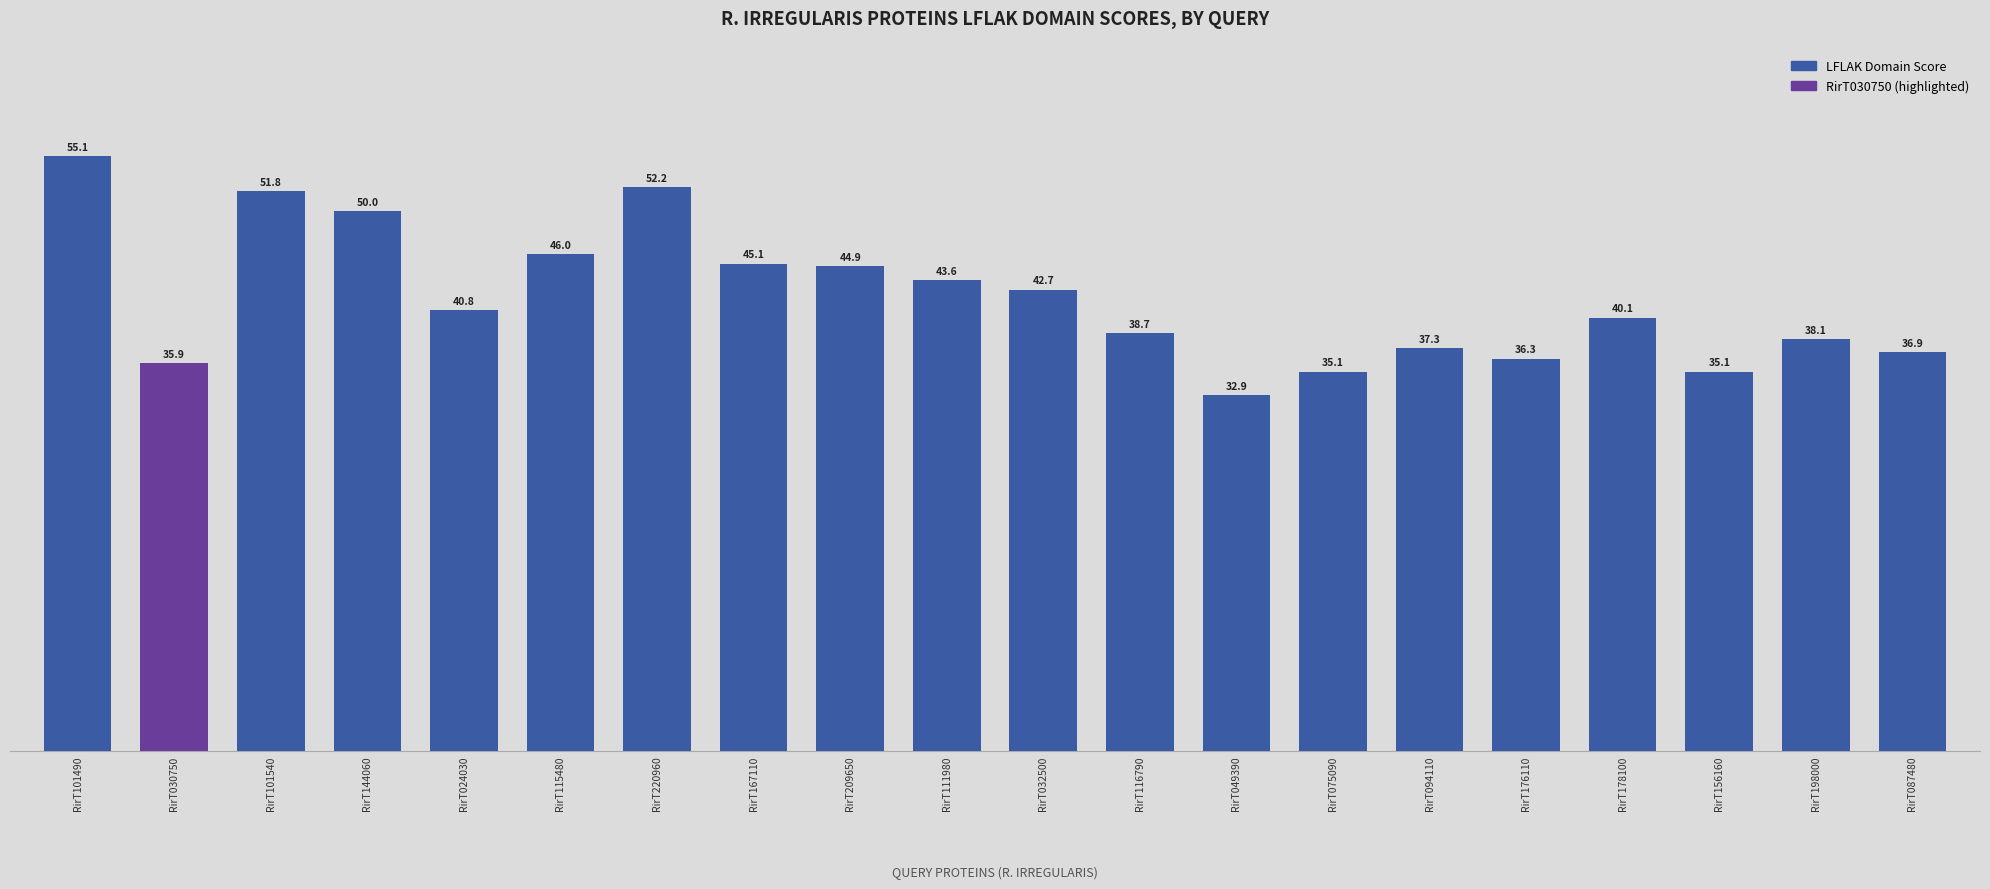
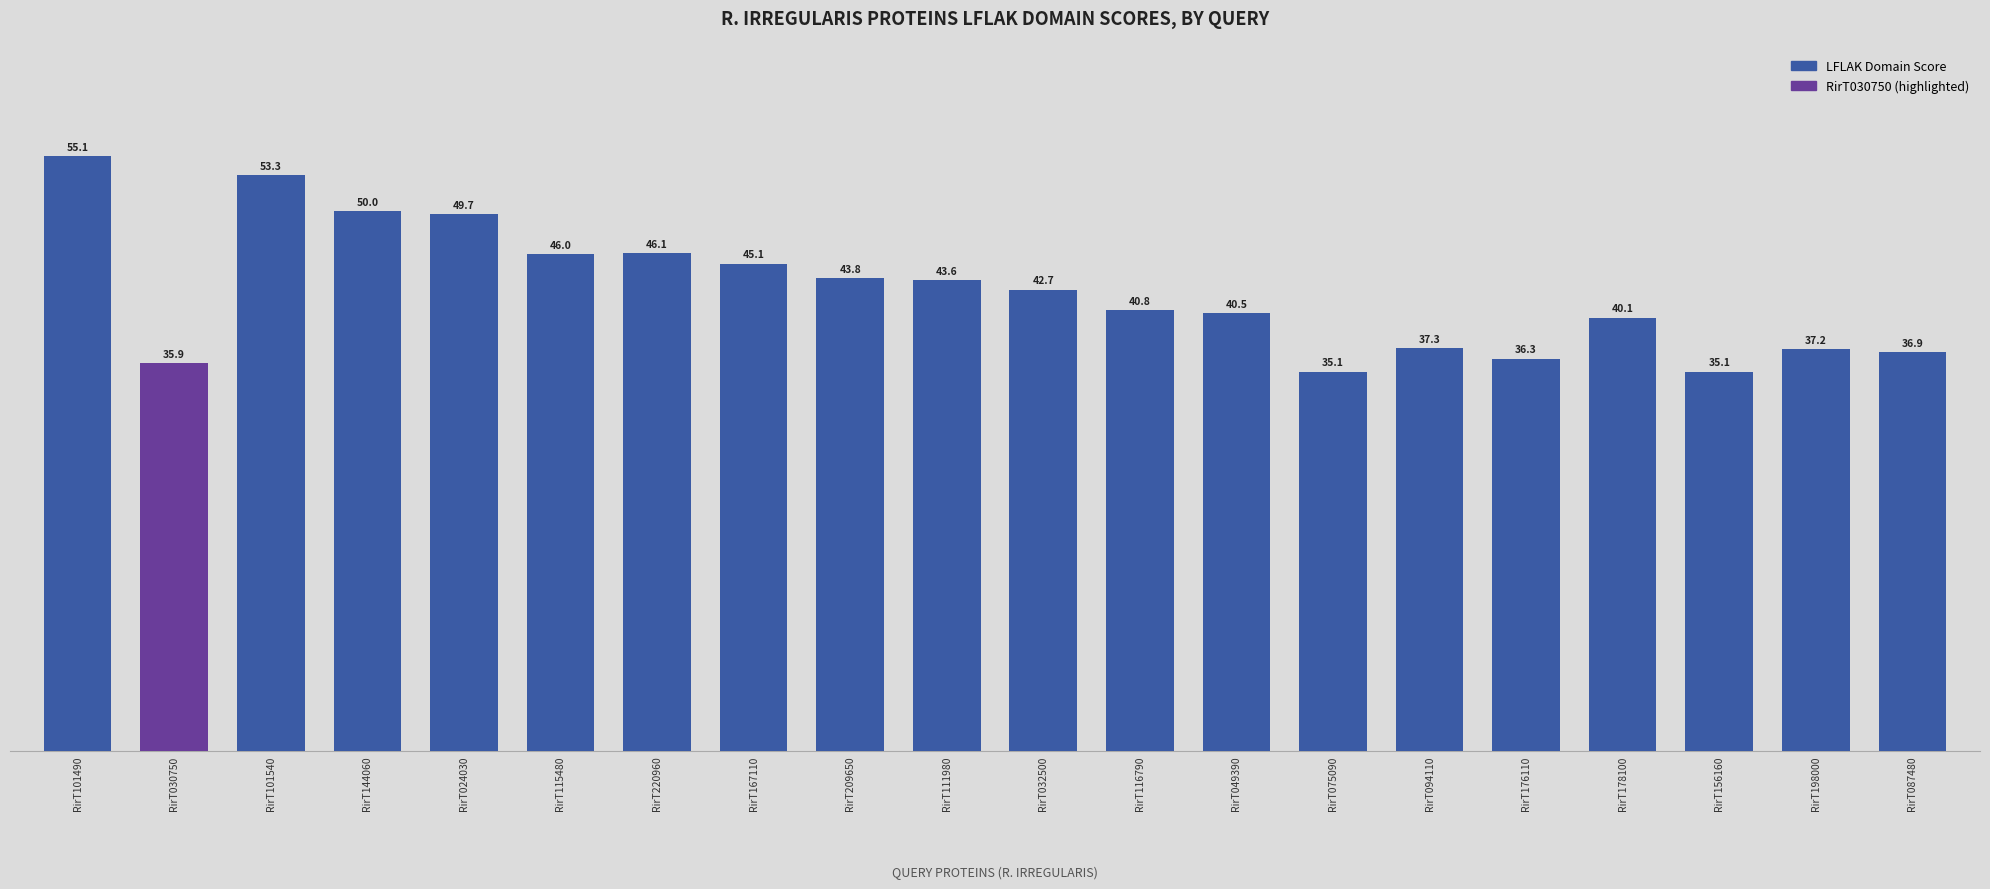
RirT101540: 51.8 -> 53.3
RirT024030: 40.8 -> 49.7
RirT220960: 52.2 -> 46.1
RirT209650: 44.9 -> 43.8
RirT116790: 38.7 -> 40.8
RirT049390: 32.9 -> 40.5
RirT198000: 38.1 -> 37.2
